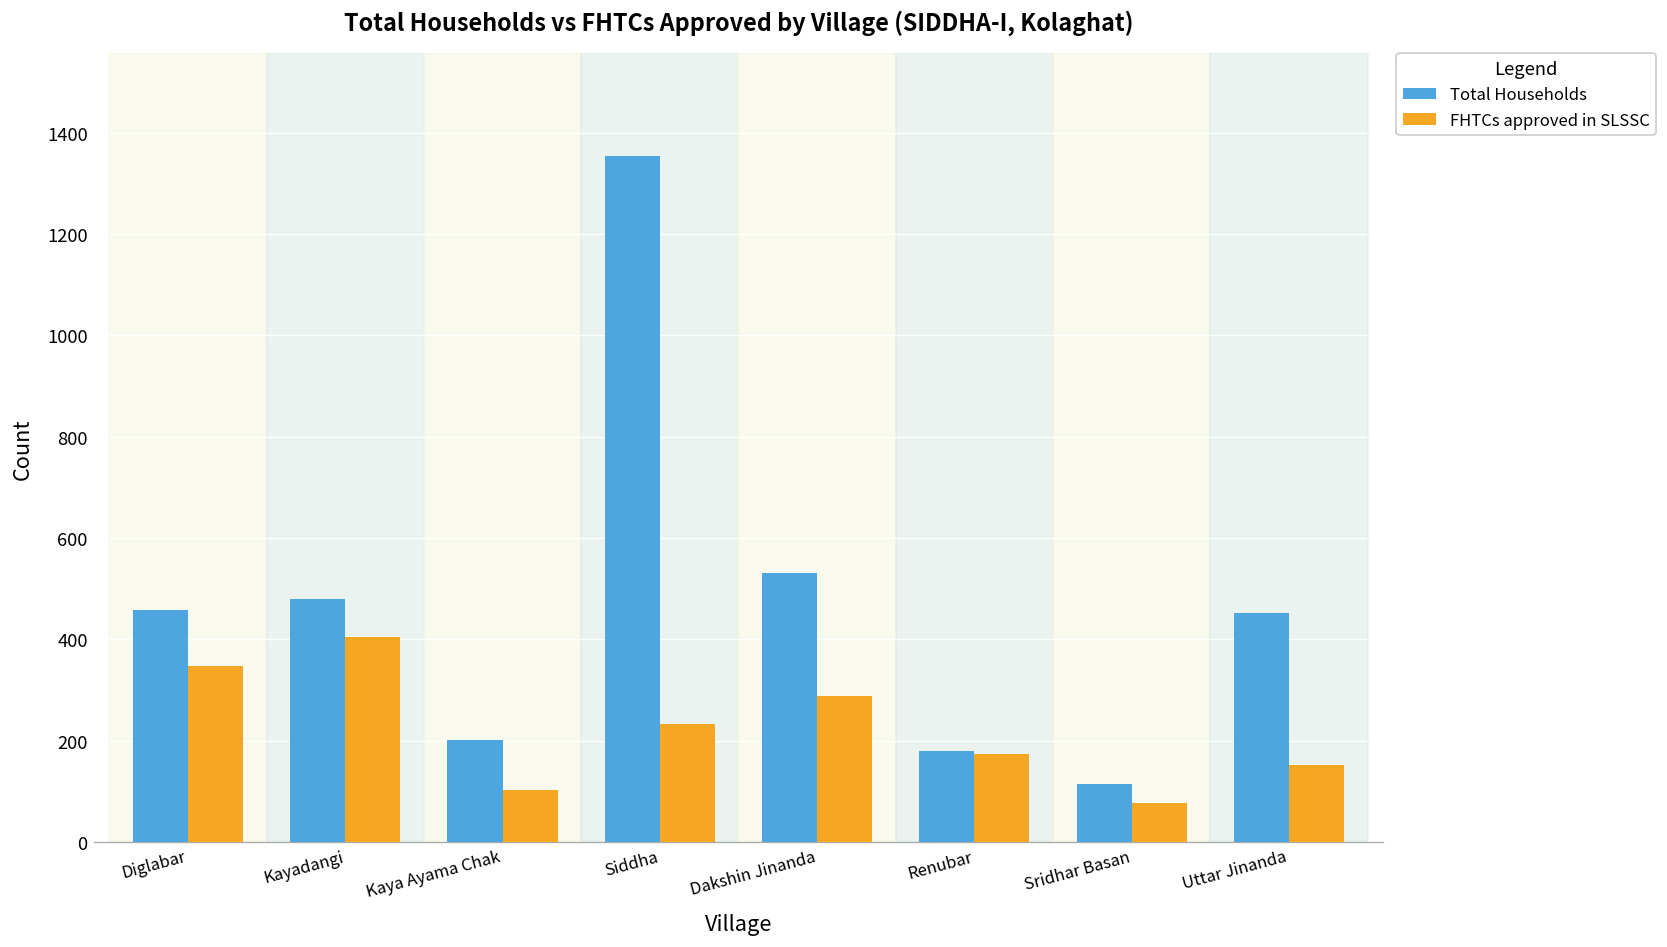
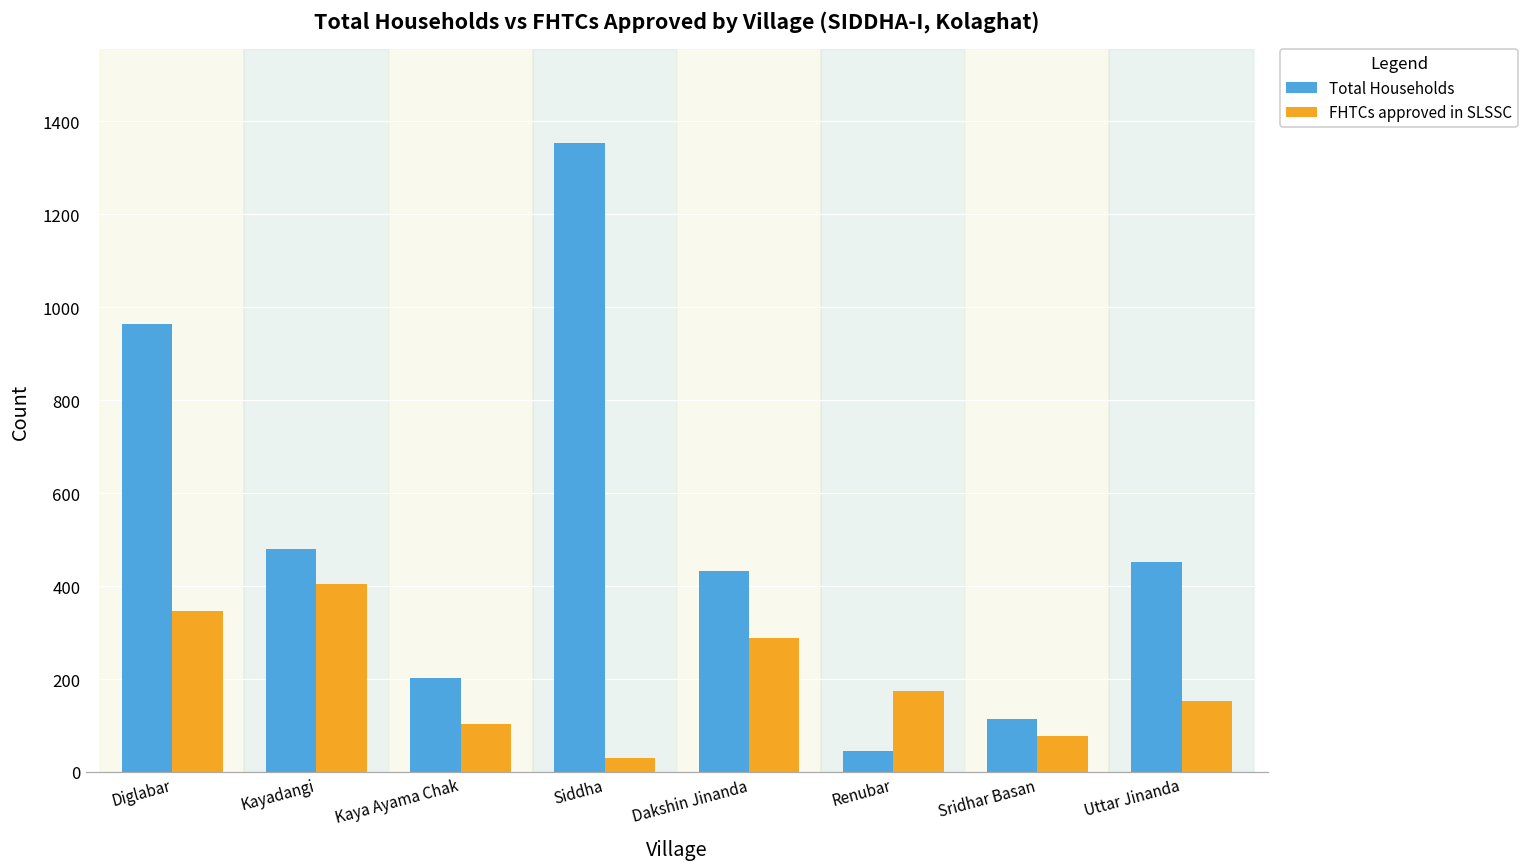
Total Households, Diglabar: 460 -> 960
FHTCs approved in SLSSC, Siddha: 230 -> 30
Total Households, Dakshin Jinanda: 530 -> 430
Total Households, Renubar: 180 -> 50
